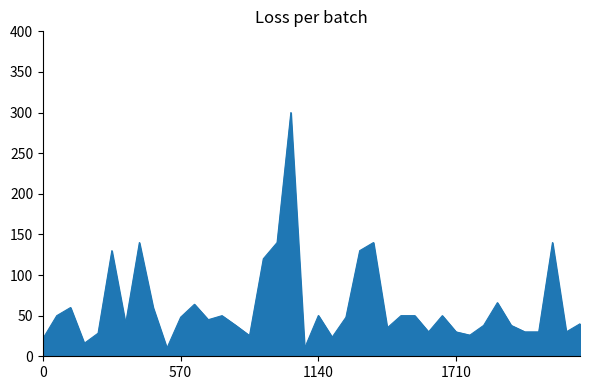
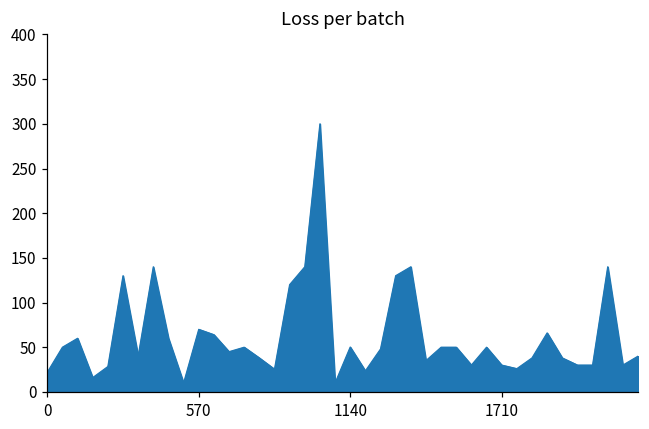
570: 50 -> 70
